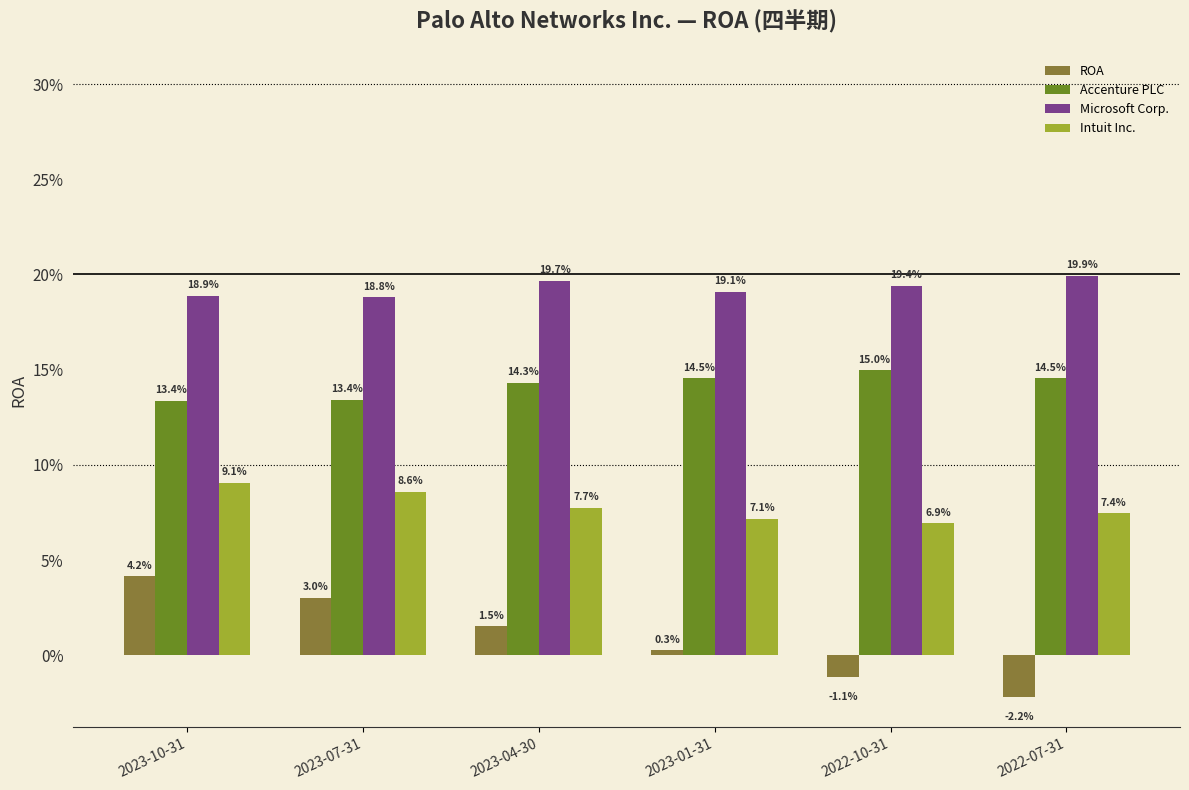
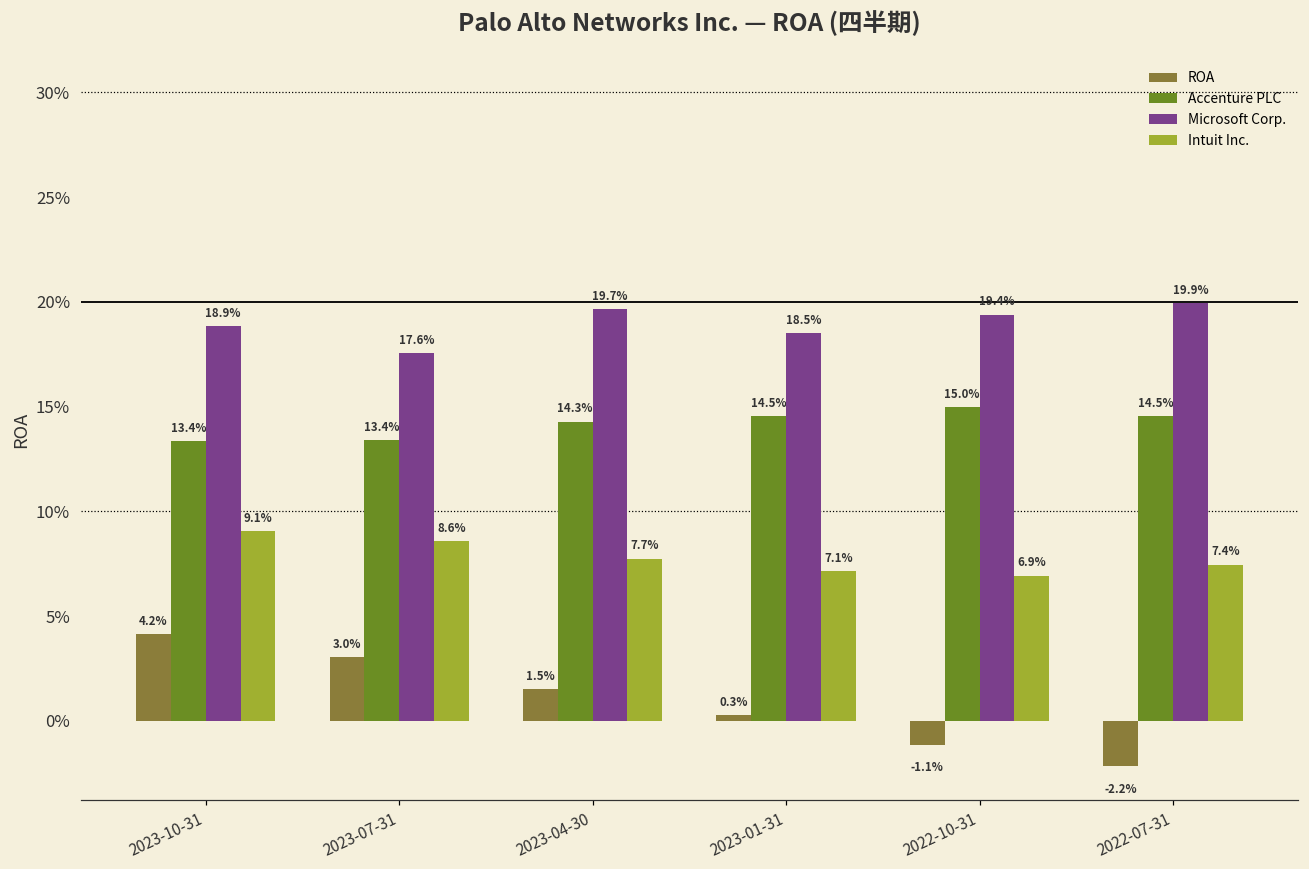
Microsoft Corp., 2023-07-31: 18.8% -> 17.6%
Microsoft Corp., 2023-01-31: 19.1% -> 18.5%
